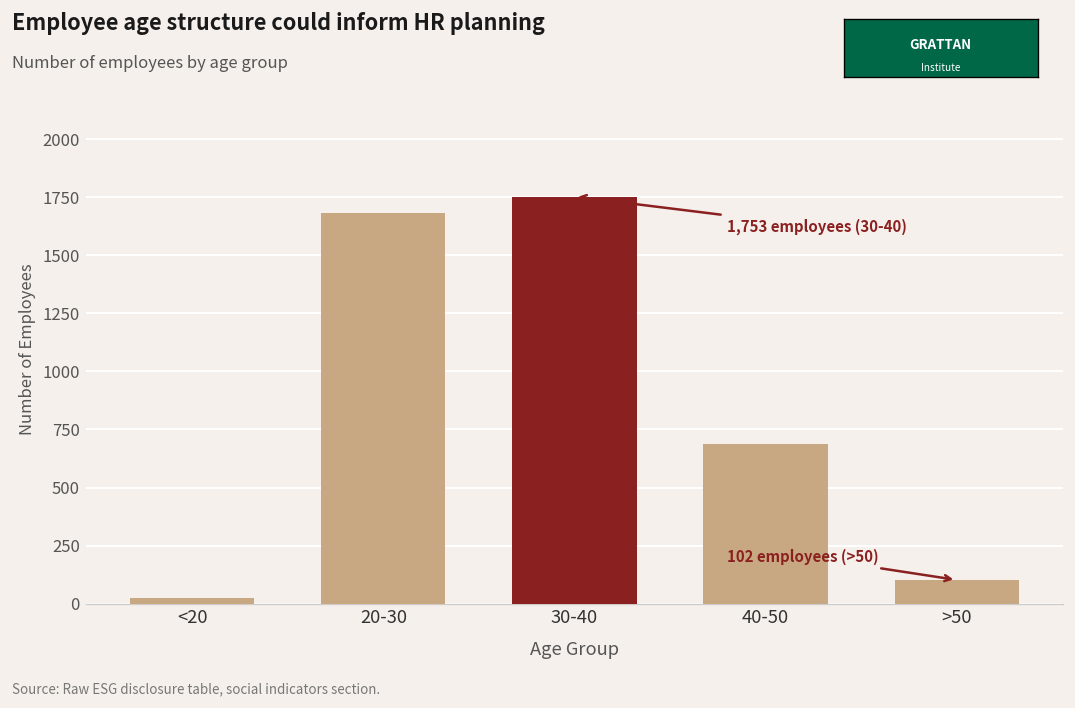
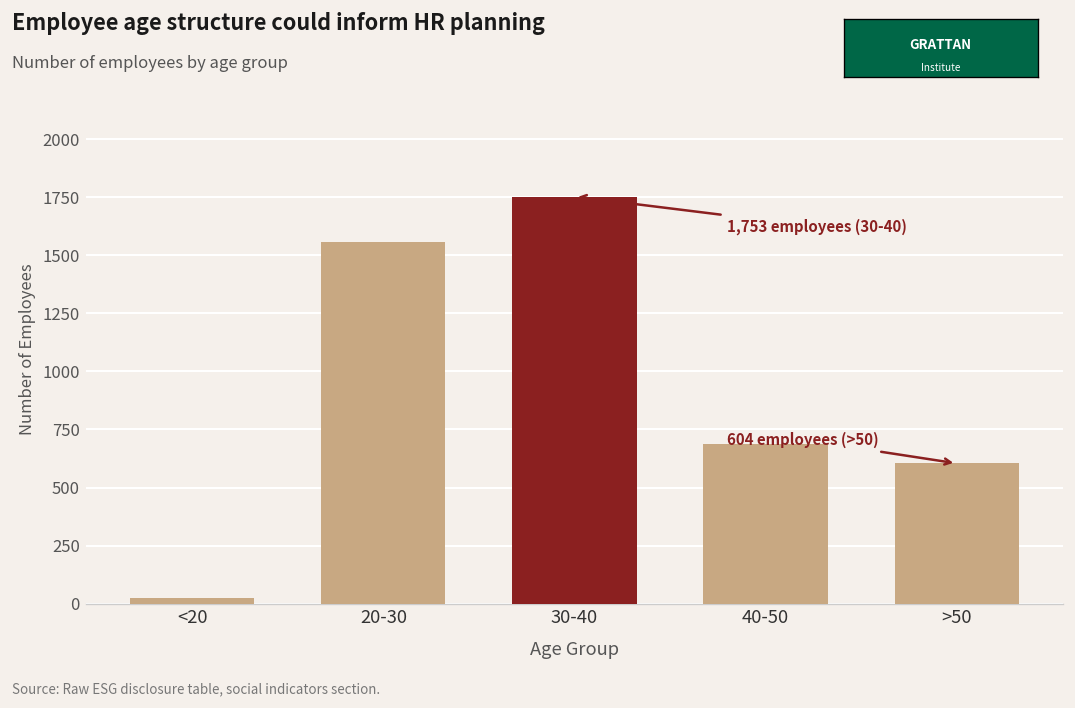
20-30: 1680 -> 1560
>50: 102 -> 604
